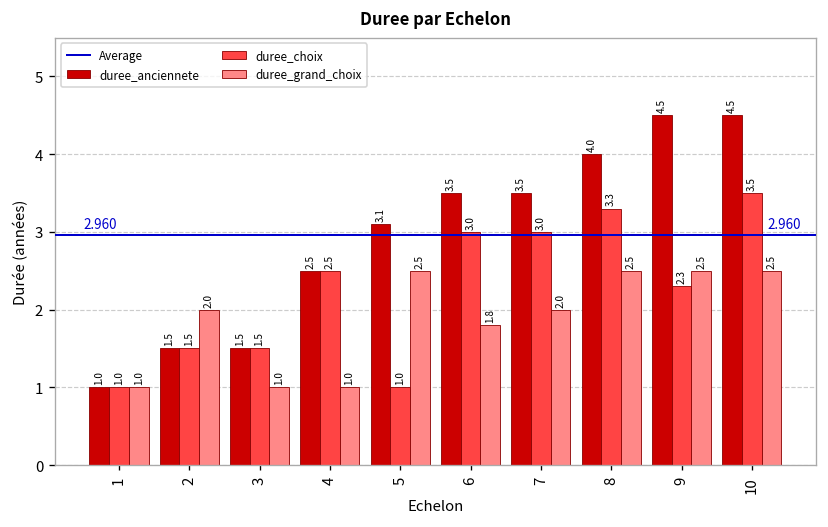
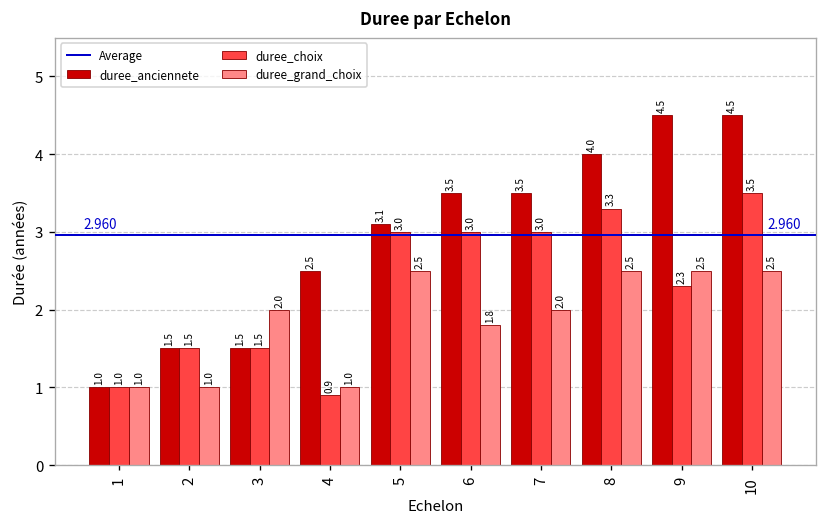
duree_grand_choix, 2: 2.0 -> 1.0
duree_grand_choix, 3: 1.0 -> 2.0
duree_choix, 4: 2.5 -> 0.9
duree_choix, 5: 1.0 -> 3.0
